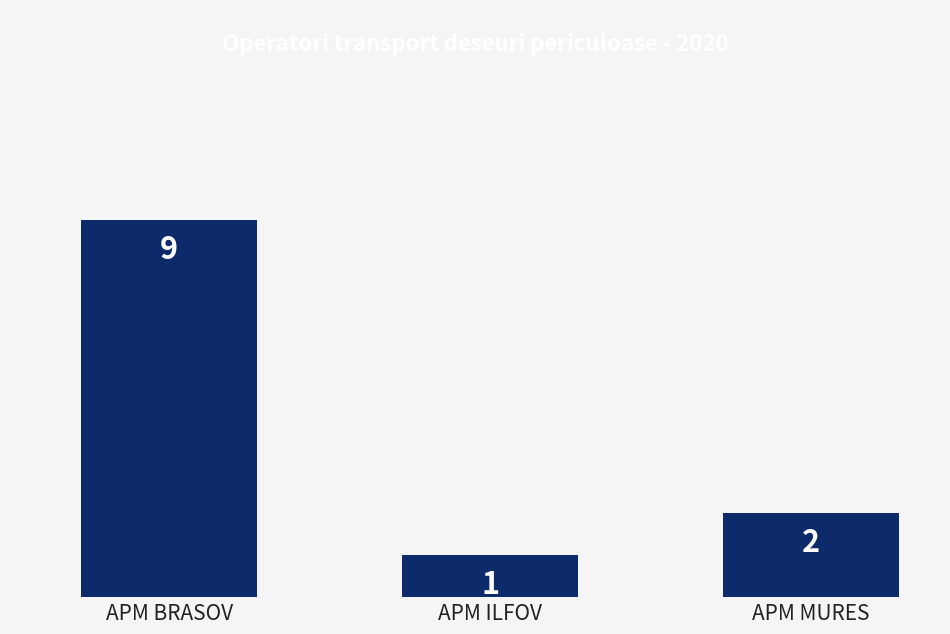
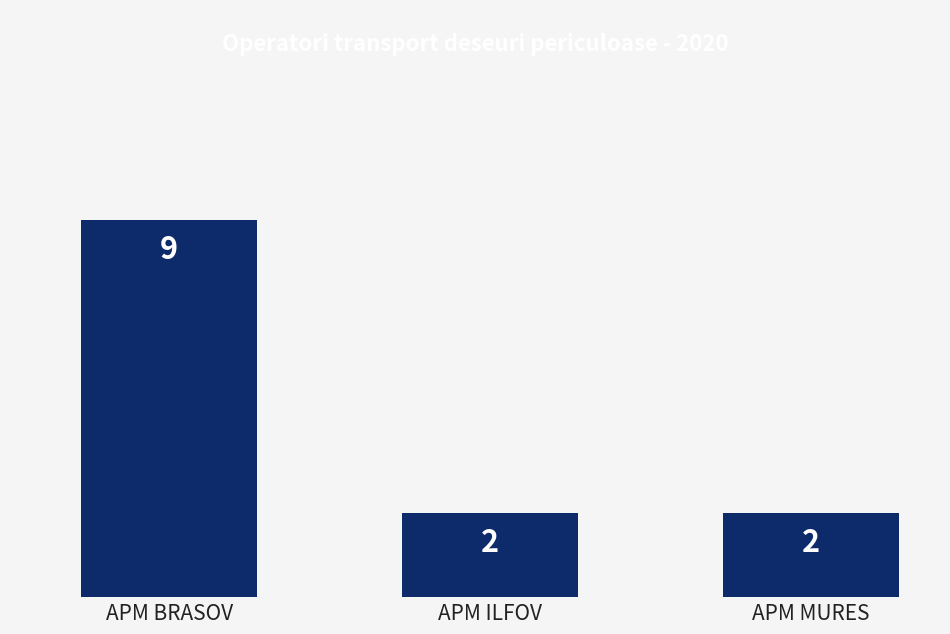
APM ILFOV: 1 -> 2
